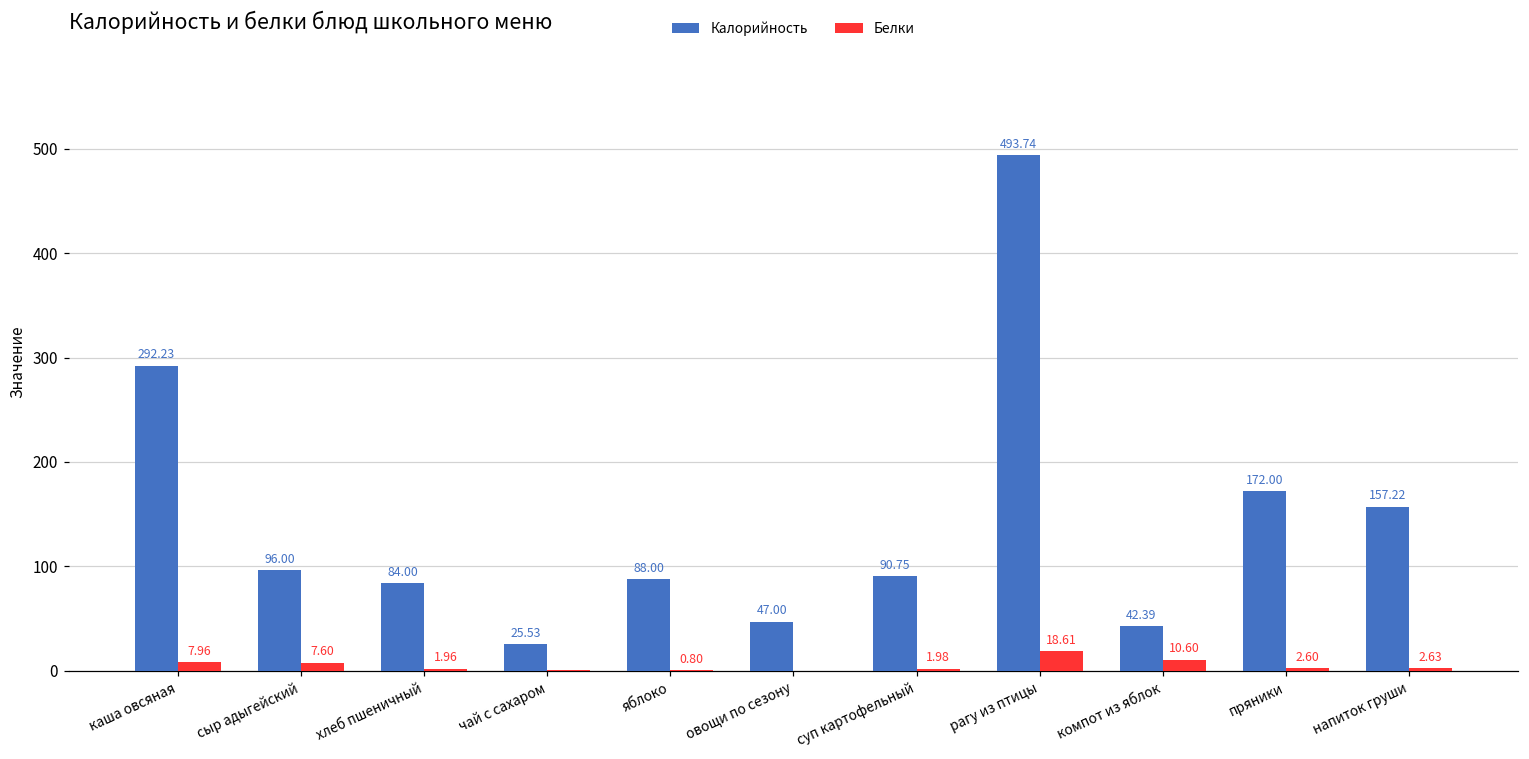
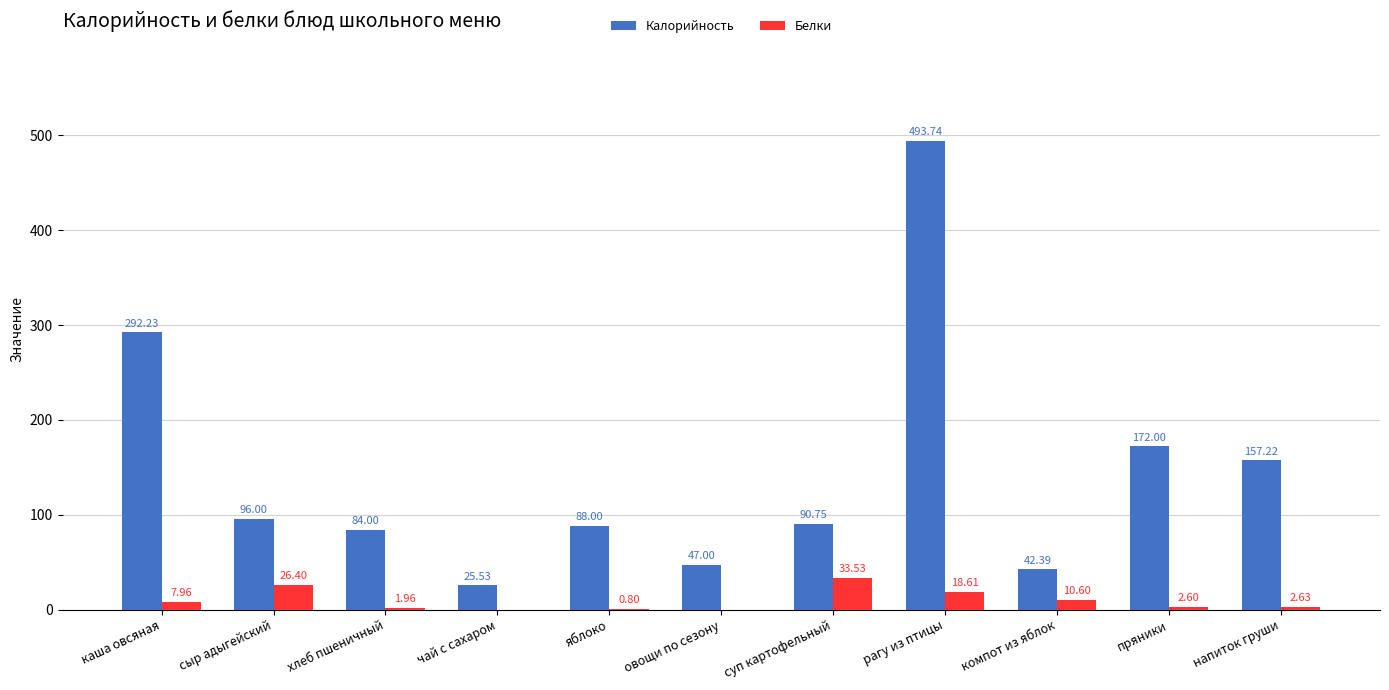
Белки, сыр адыгейский: 7.60 -> 26.40
Белки, суп картофельный: 1.98 -> 33.53
